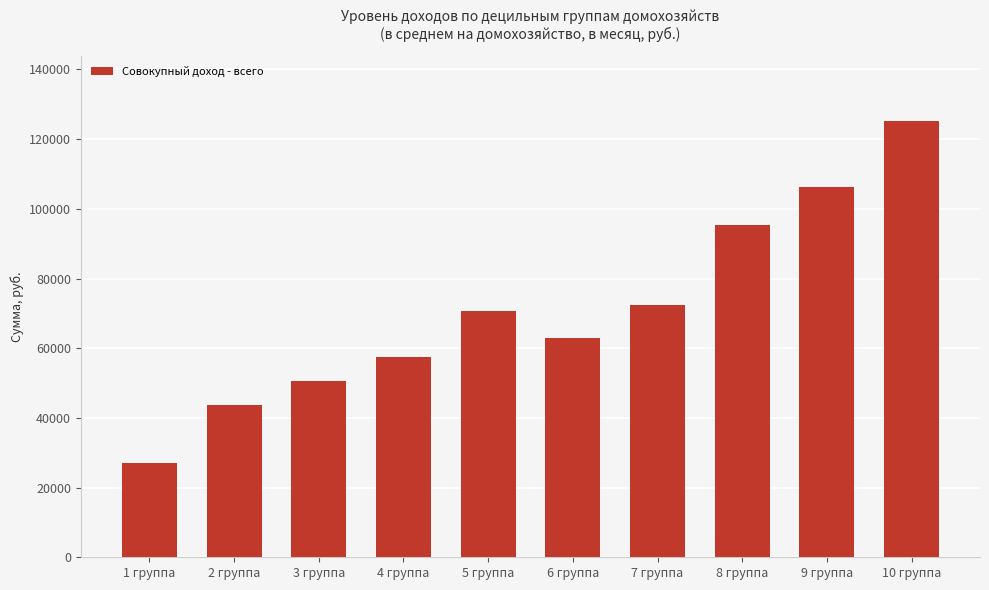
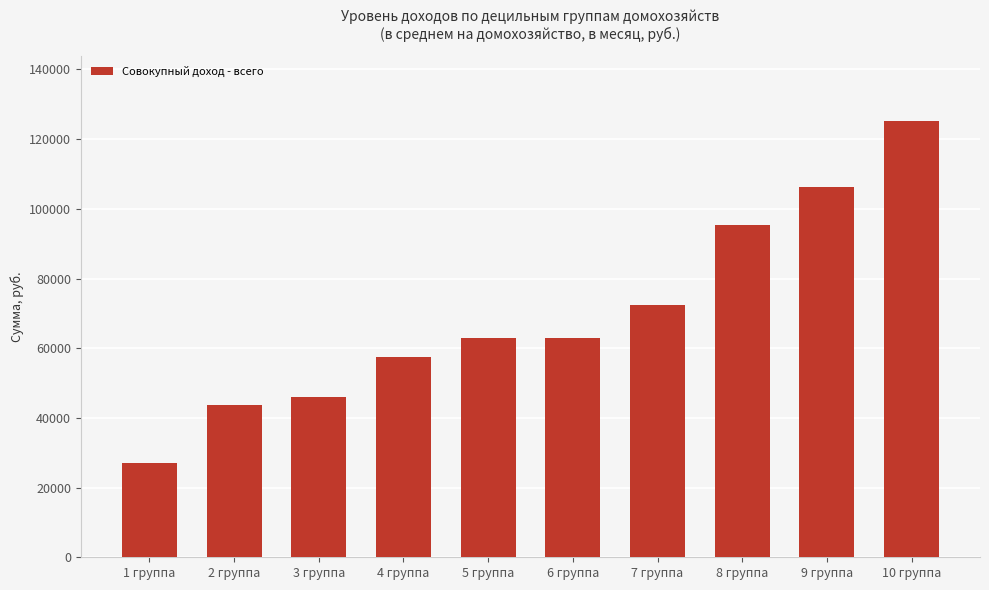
3 группа: 51000 -> 46000
5 группа: 71000 -> 63000
